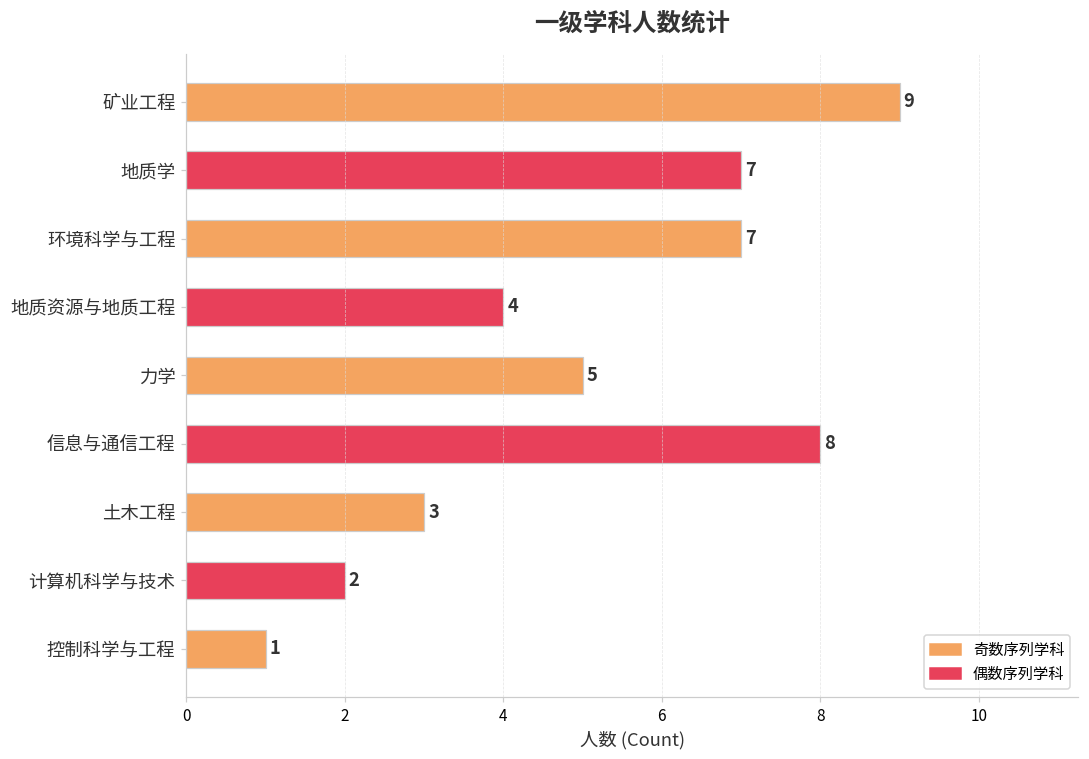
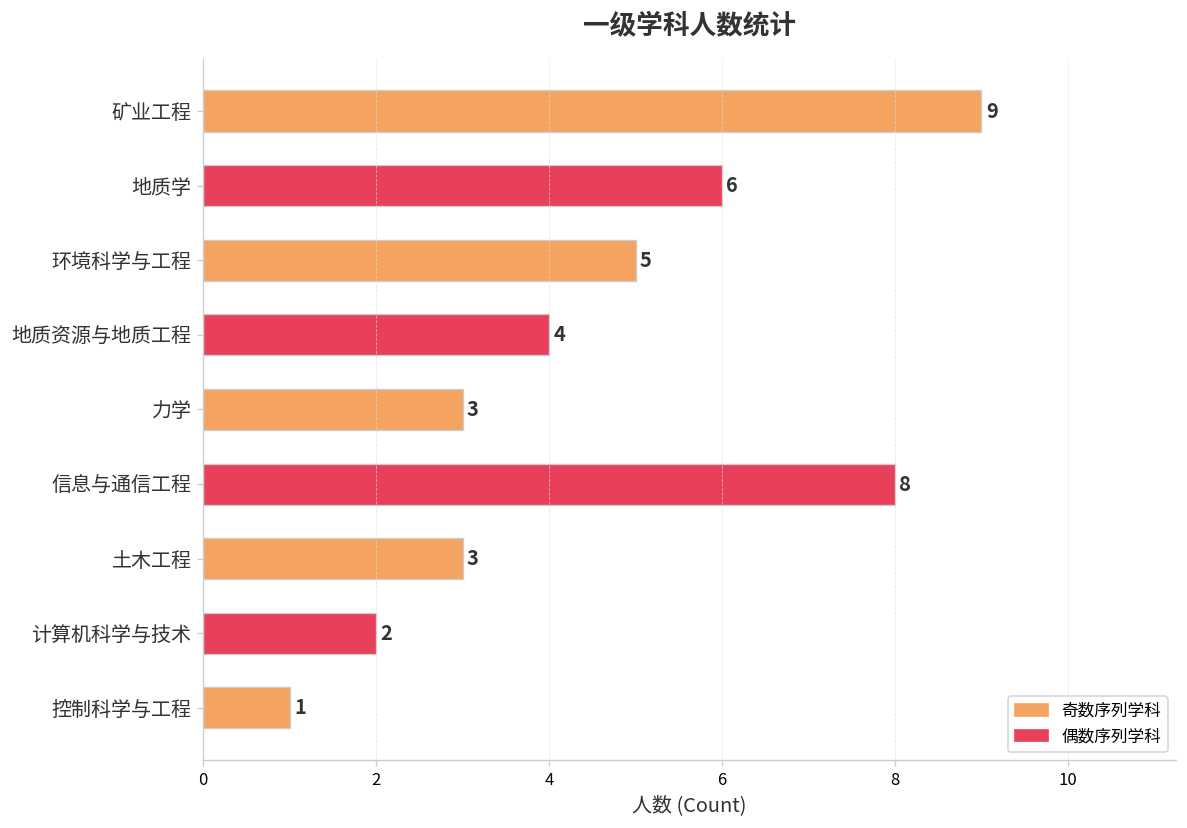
地质学: 7 -> 6
环境科学与工程: 7 -> 5
力学: 5 -> 3
